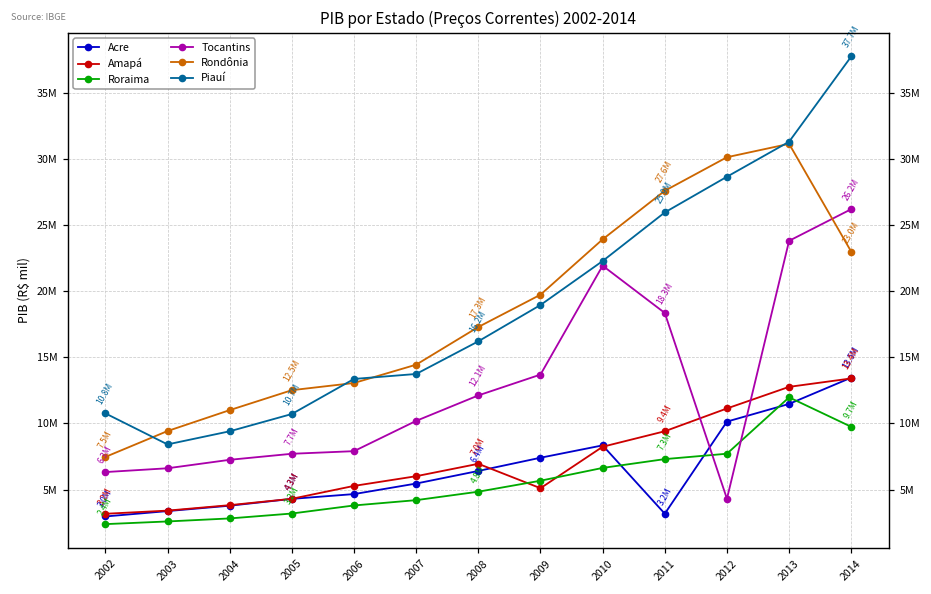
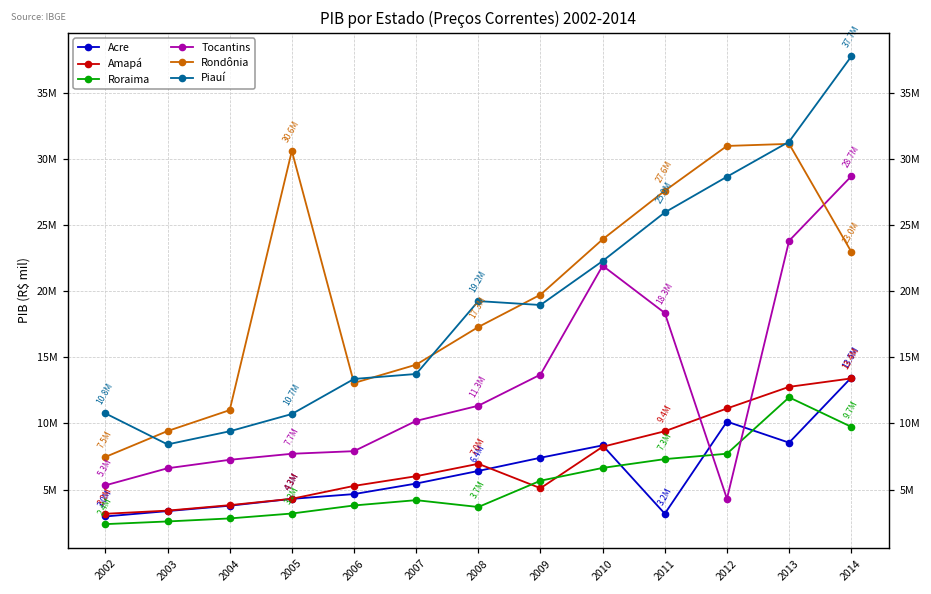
Tocantins, 2002: 6.3M -> 5.3M
Rondônia, 2005: 12.5M -> 30.6M
Roraima, 2008: 4.8M -> 3.7M
Tocantins, 2008: 12.1M -> 11.3M
Piauí, 2008: 16.2M -> 19.2M
Rondônia, 2012: 30100000 -> 31000000
Acre, 2013: 11500000 -> 8500000
Tocantins, 2014: 26.2M -> 28.7M
